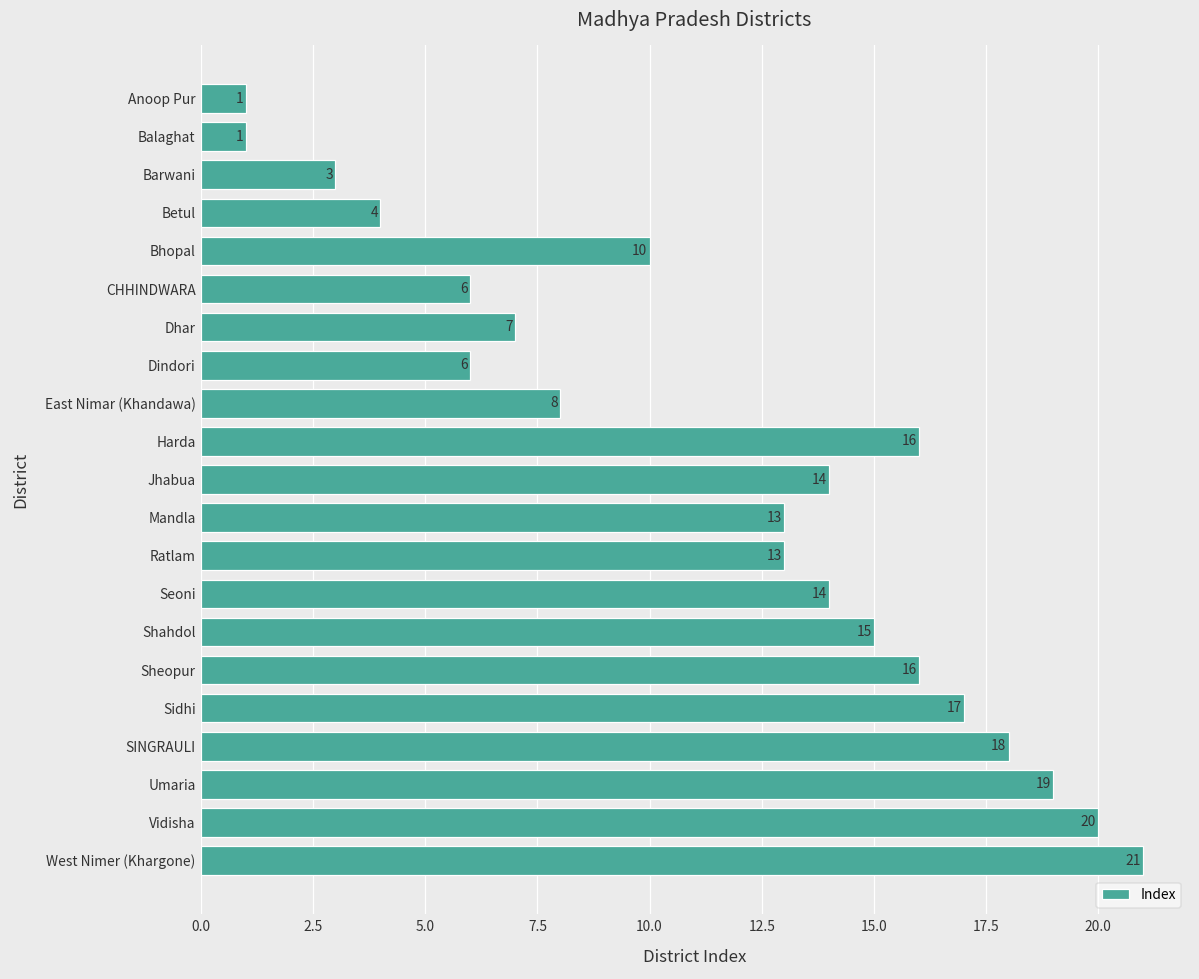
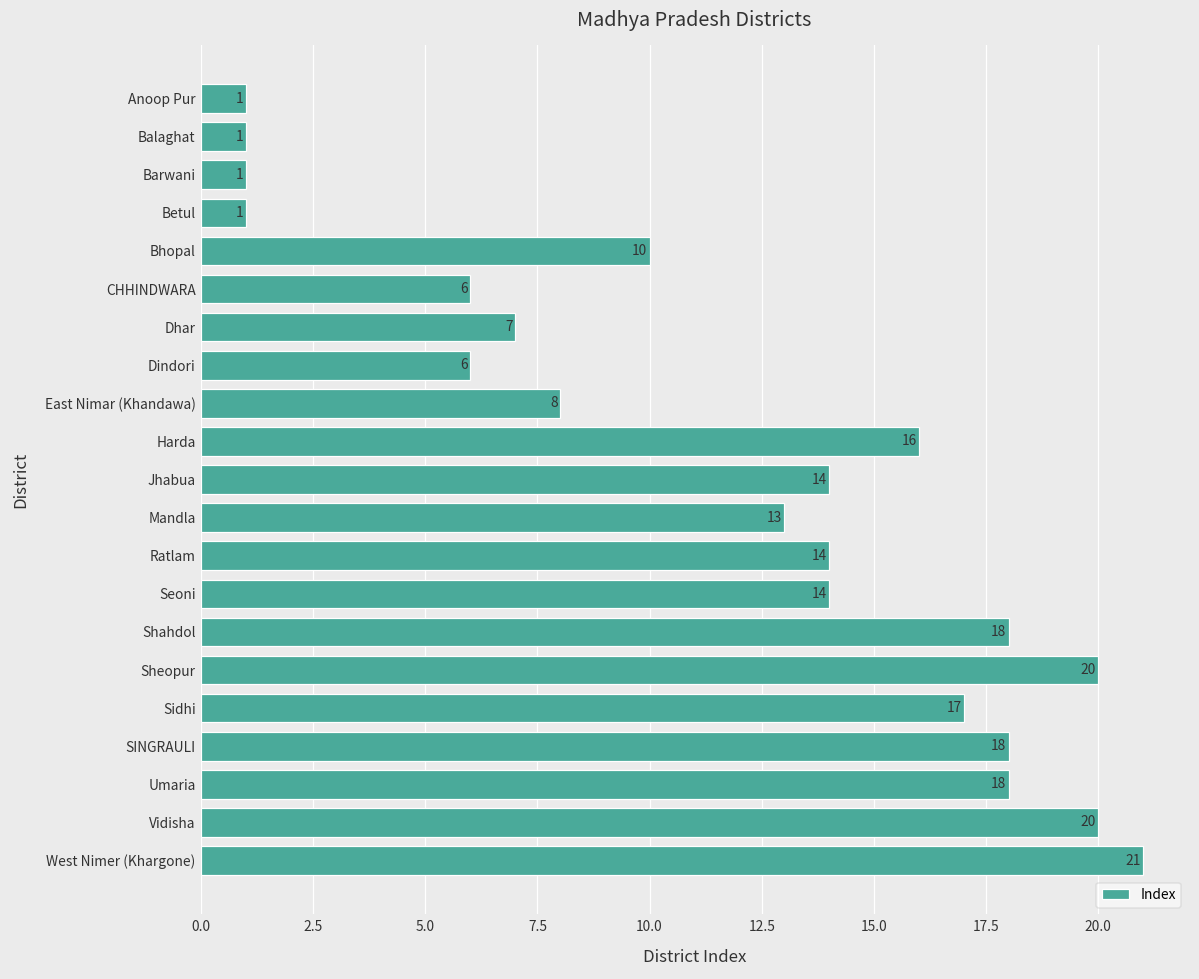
Barwani: 3 -> 1
Betul: 4 -> 1
Ratlam: 13 -> 14
Shahdol: 15 -> 18
Sheopur: 16 -> 20
Umaria: 19 -> 18
